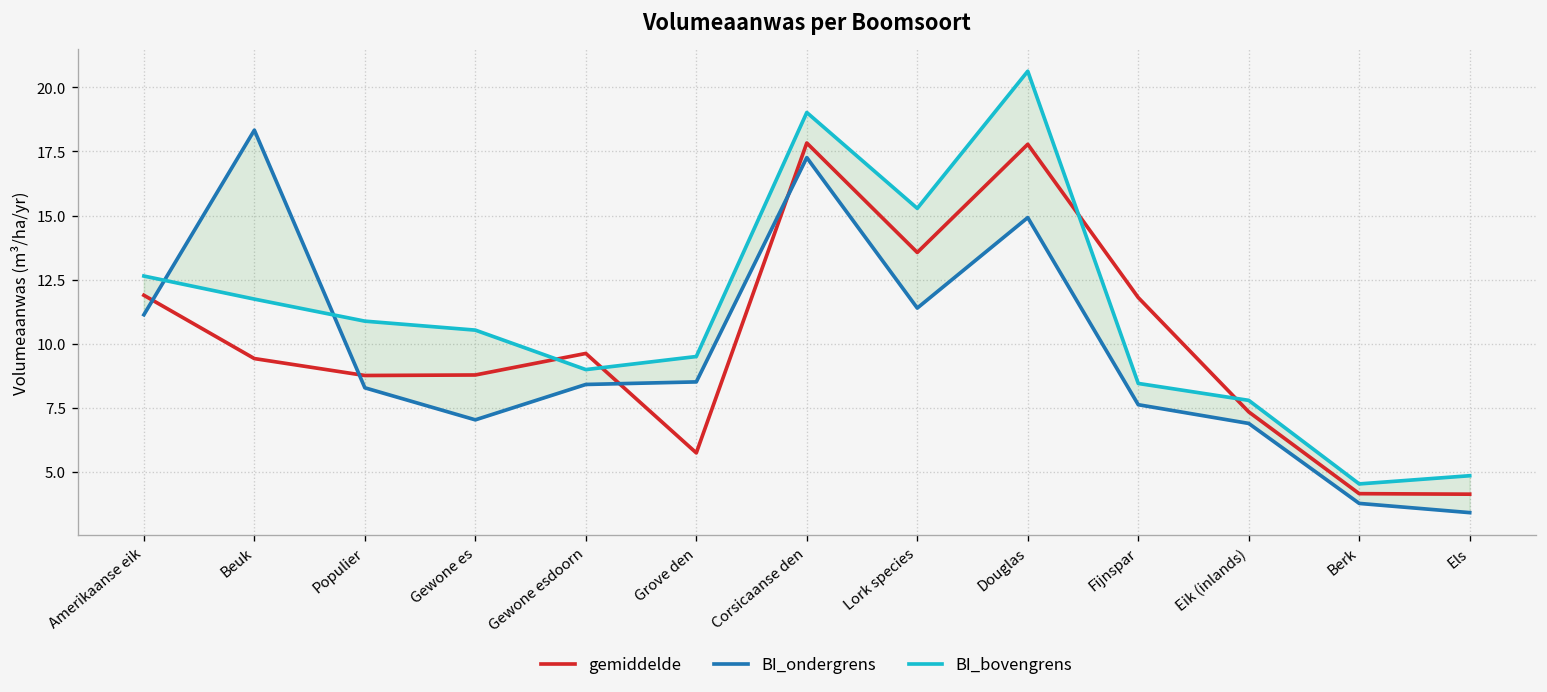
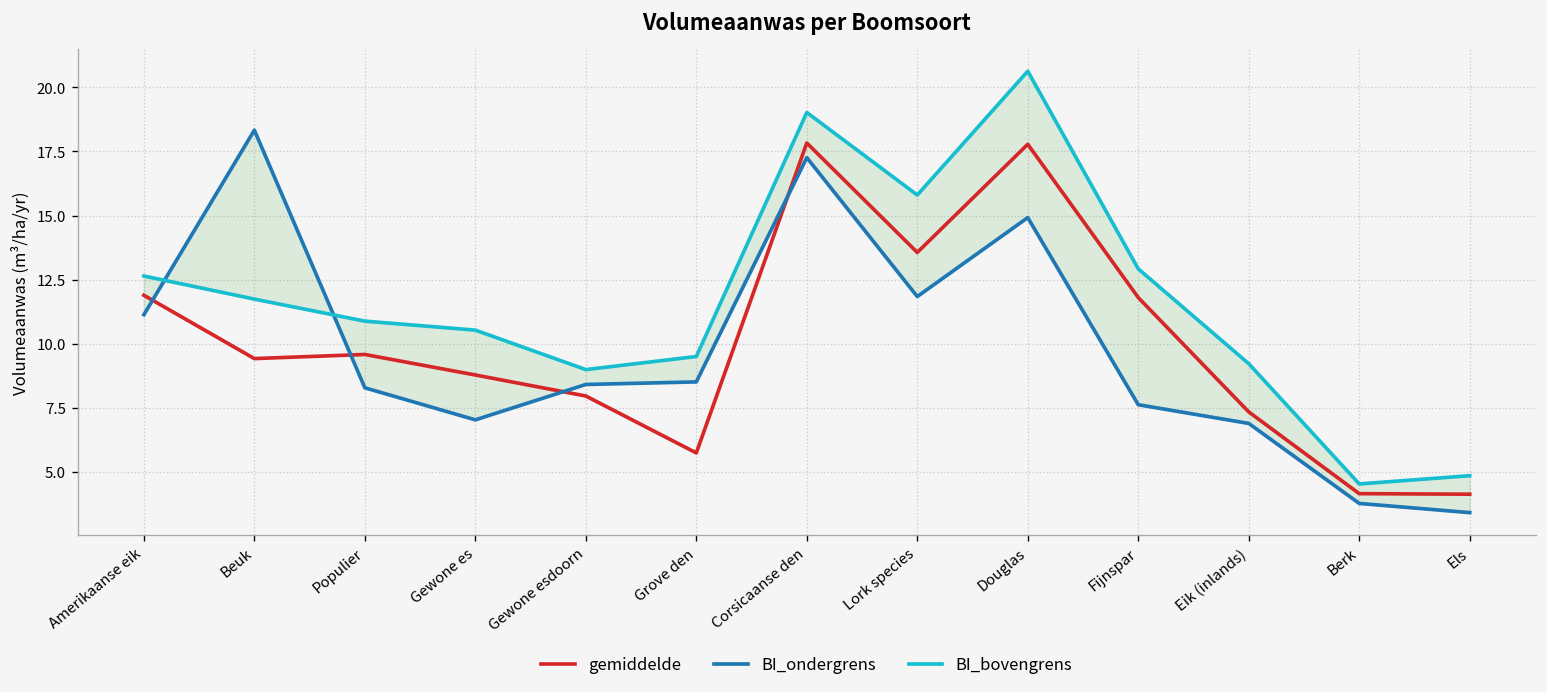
gemiddelde, Populier: 8.8 -> 9.6
gemiddelde, Gewone esdoorn: 9.6 -> 8.0
BI_ondergrens, Lork species: 11.4 -> 11.8
BI_bovengrens, Lork species: 15.3 -> 15.8
BI_bovengrens, Fijnspar: 8.5 -> 12.9
BI_bovengrens, Eik (inlands): 7.8 -> 9.2
